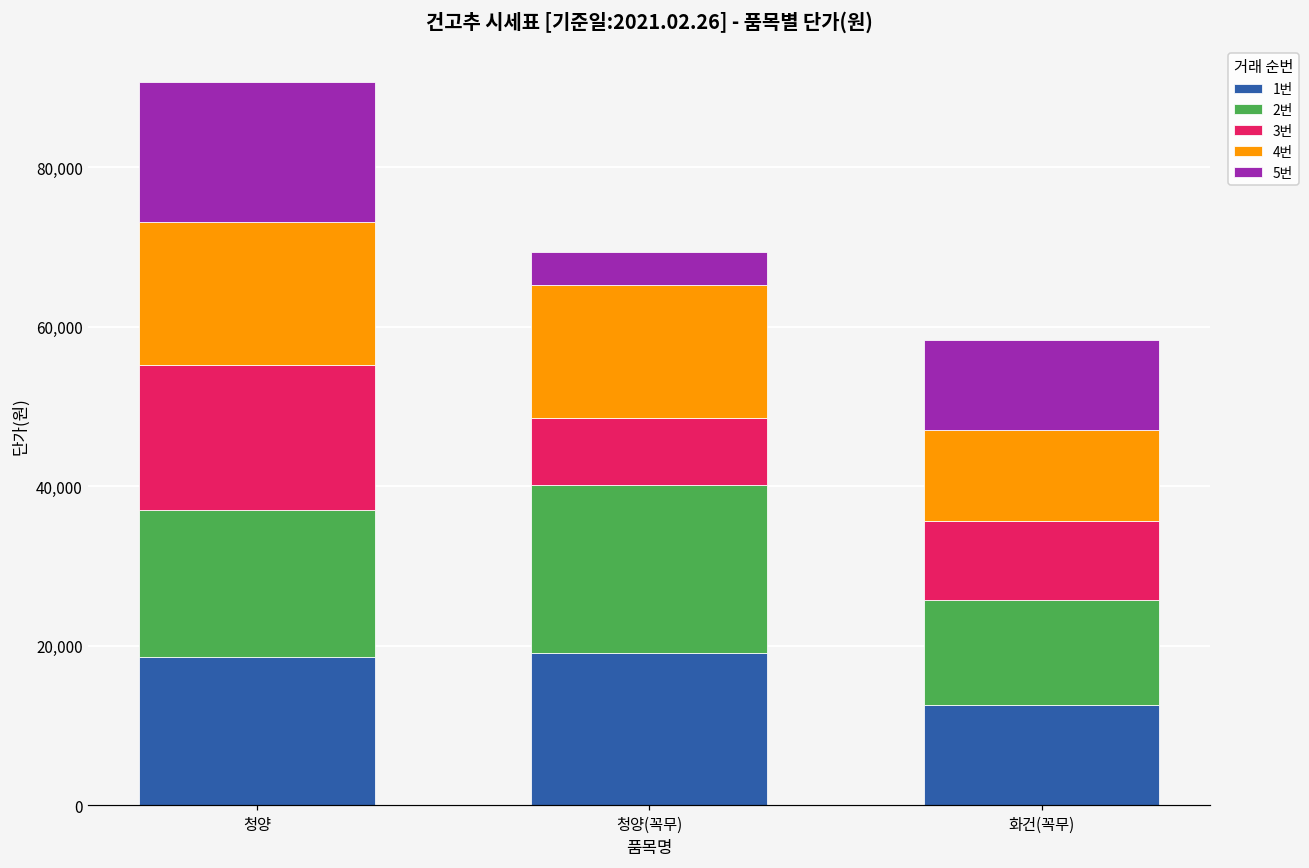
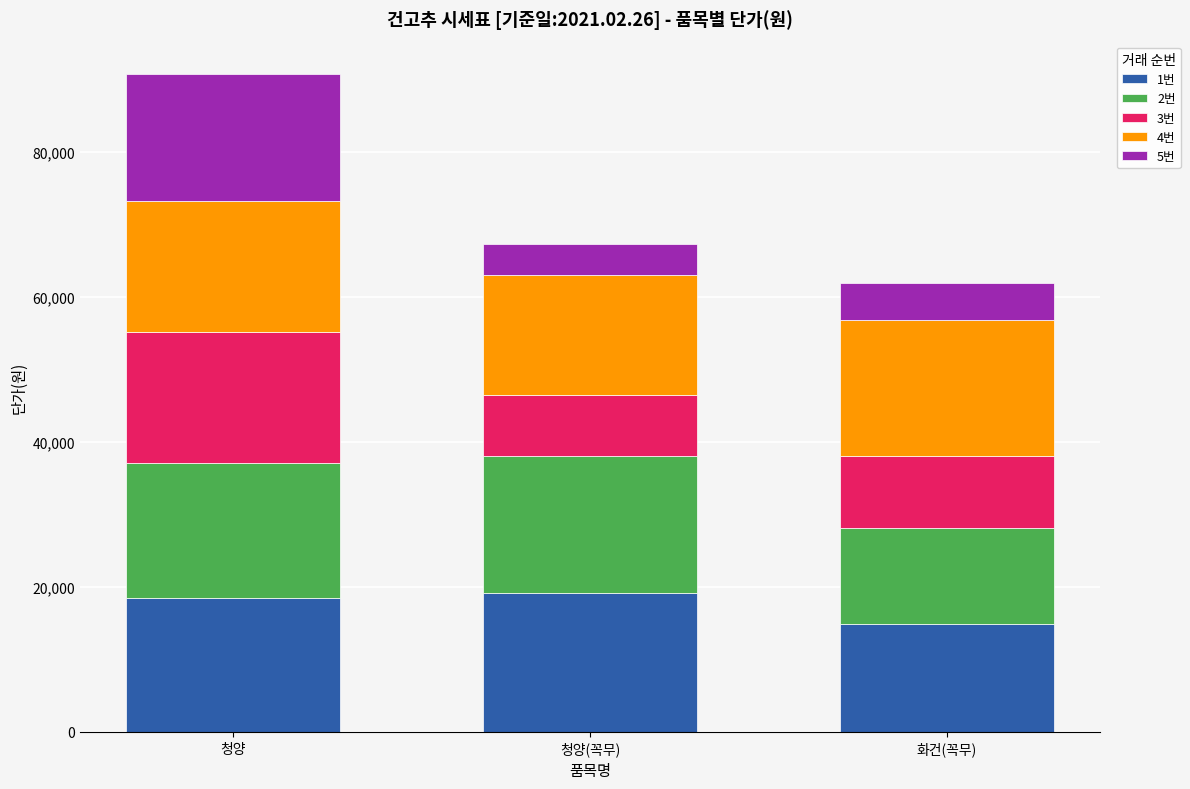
2번, 청양(꼭무): 21,000 -> 19,000
1번, 화건(꼭무): 13,000 -> 15,000
4번, 화건(꼭무): 11,000 -> 19,000
5번, 화건(꼭무): 11,000 -> 5,000
